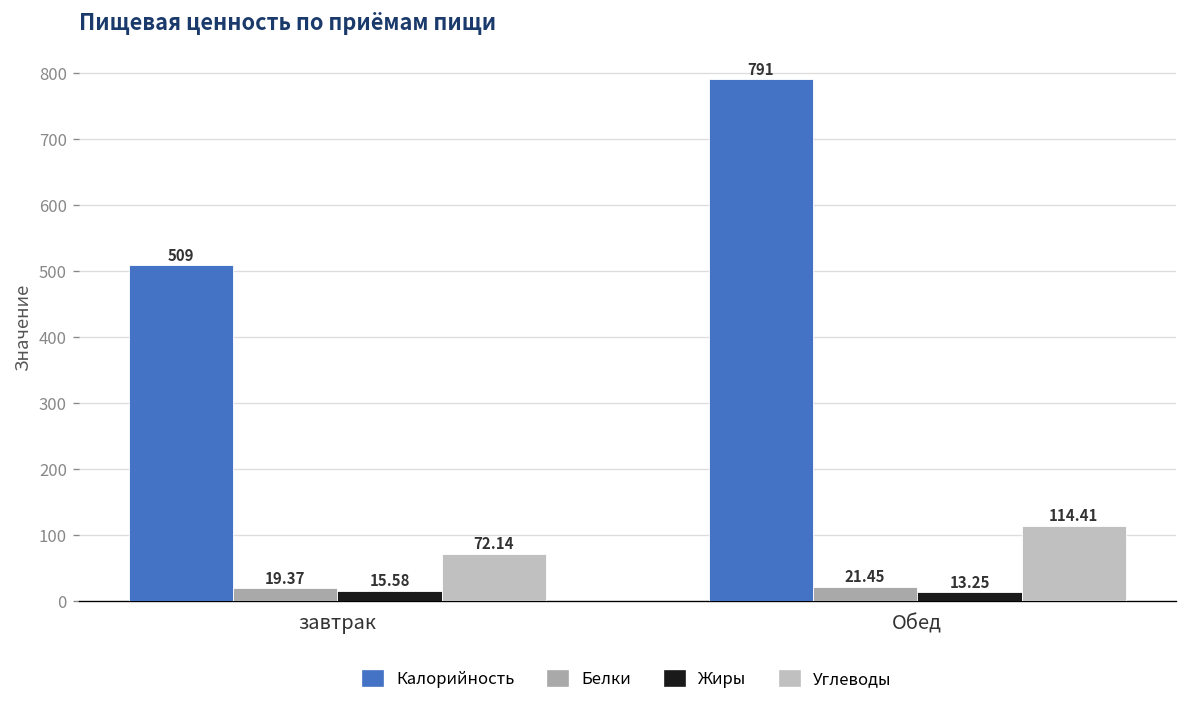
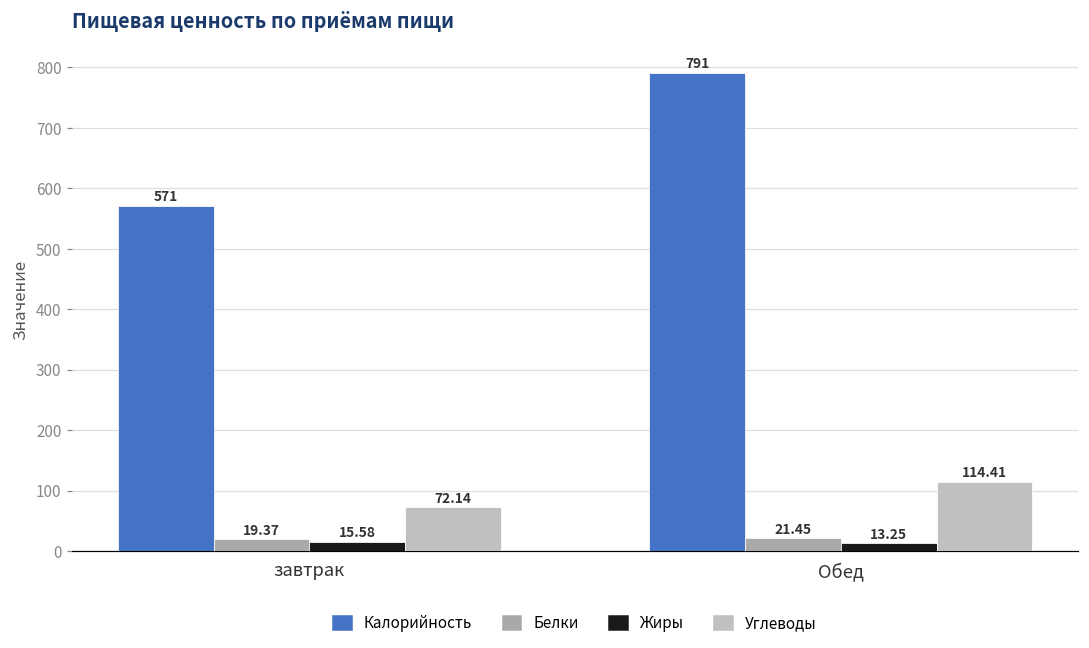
Калорийность, завтрак: 509 -> 571
